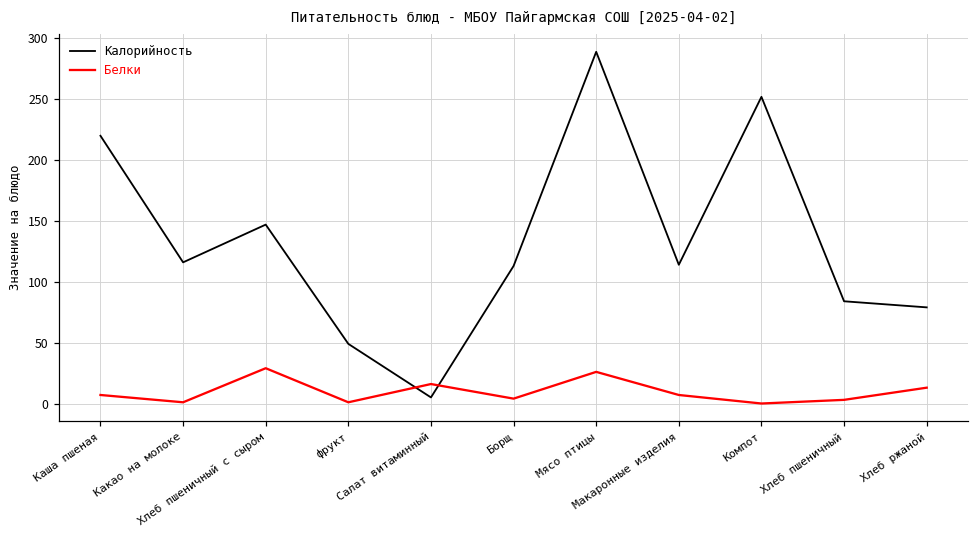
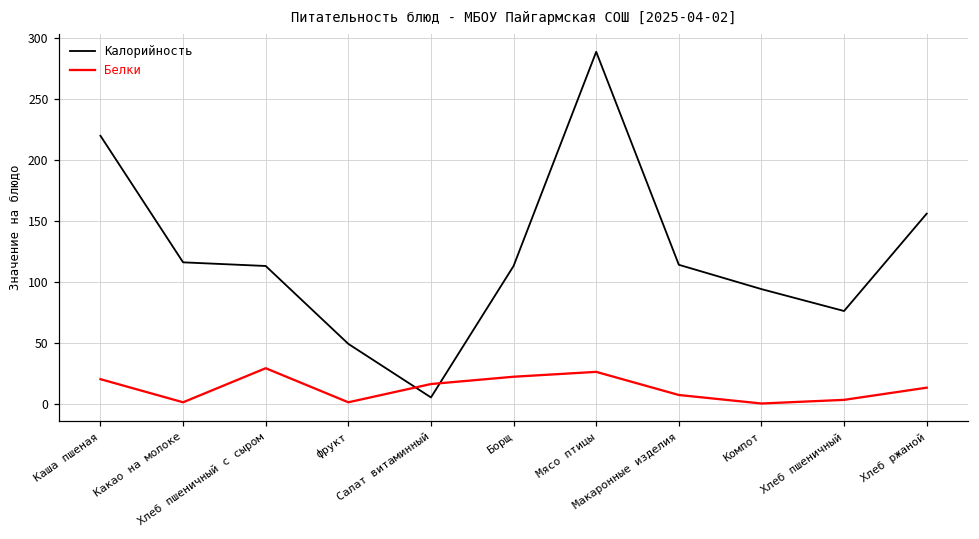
Белки, Каша пшеная: 7 -> 20
Калорийность, Хлеб пшеничный с сыром: 147 -> 113
Белки, Борщ: 4 -> 22
Калорийность, Компот: 252 -> 94
Калорийность, Хлеб пшеничный: 84 -> 76
Калорийность, Хлеб ржаной: 79 -> 156
